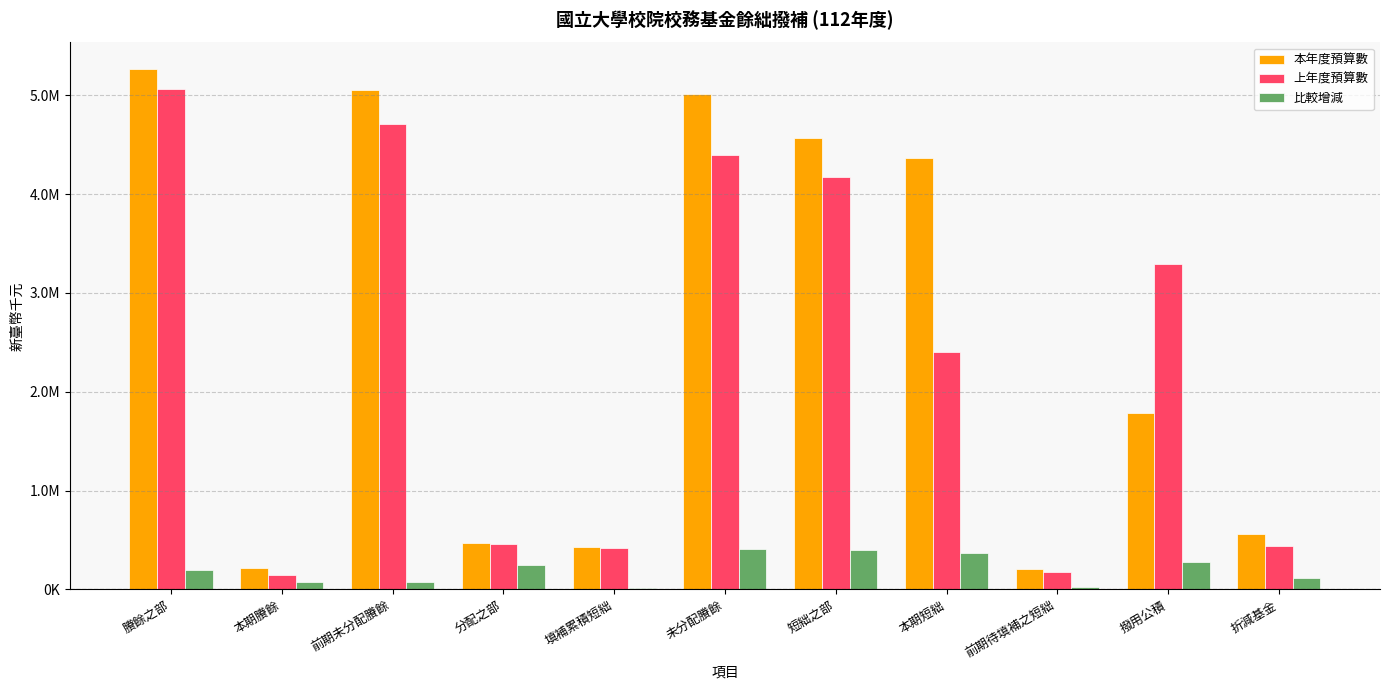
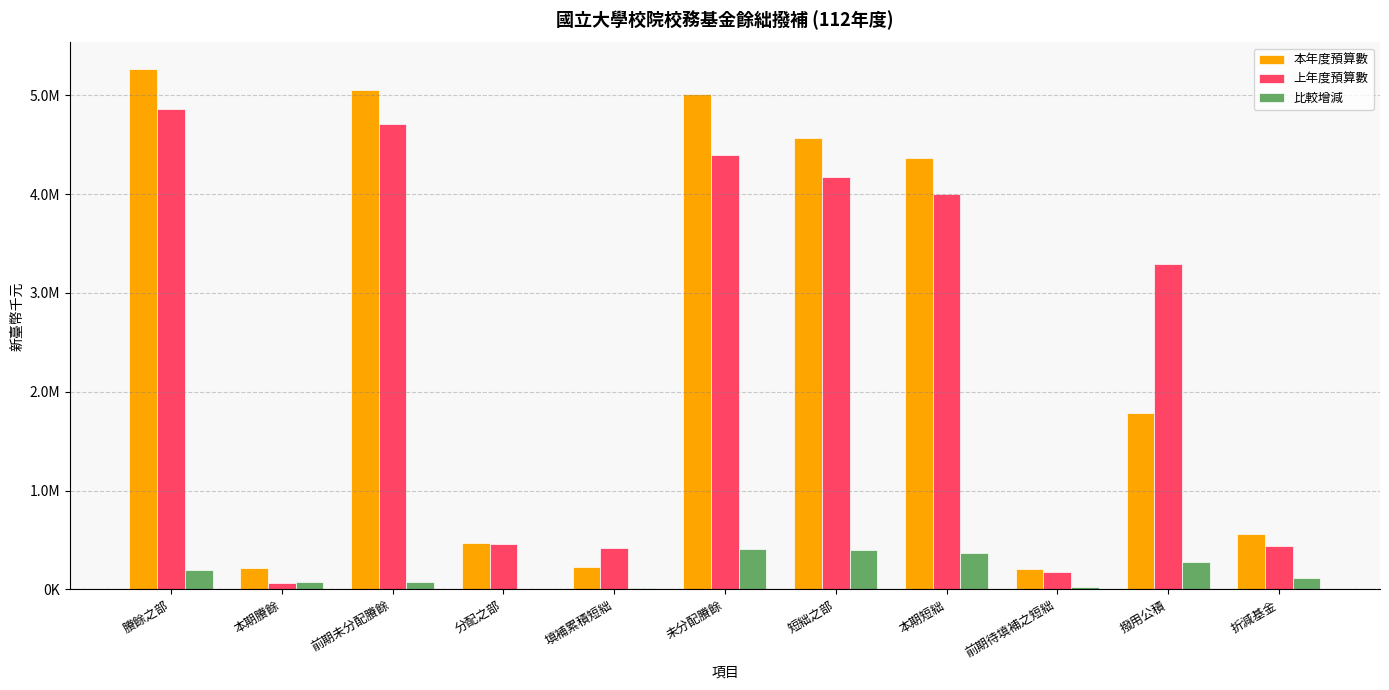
上年度預算數, 賸餘之部: 5100000 -> 4900000
上年度預算數, 本期賸餘: 150000 -> 60000
比較增減, 分配之部: 200000 -> 0
本年度預算數, 填補累積短絀: 400000 -> 200000
上年度預算數, 本期短絀: 2400000 -> 4000000
